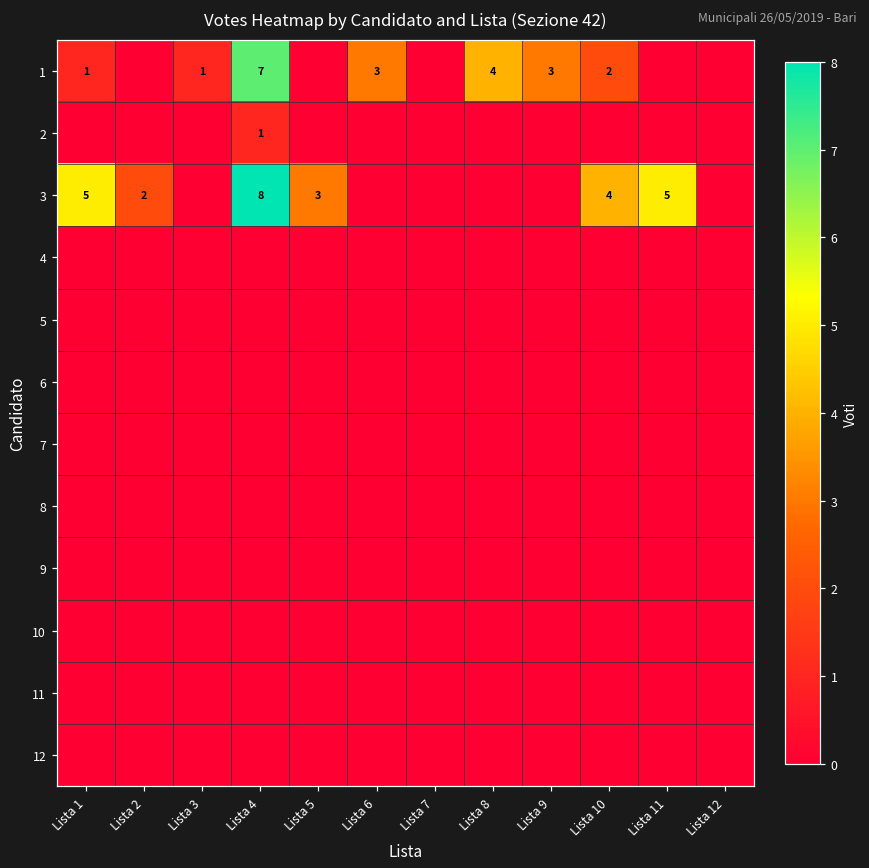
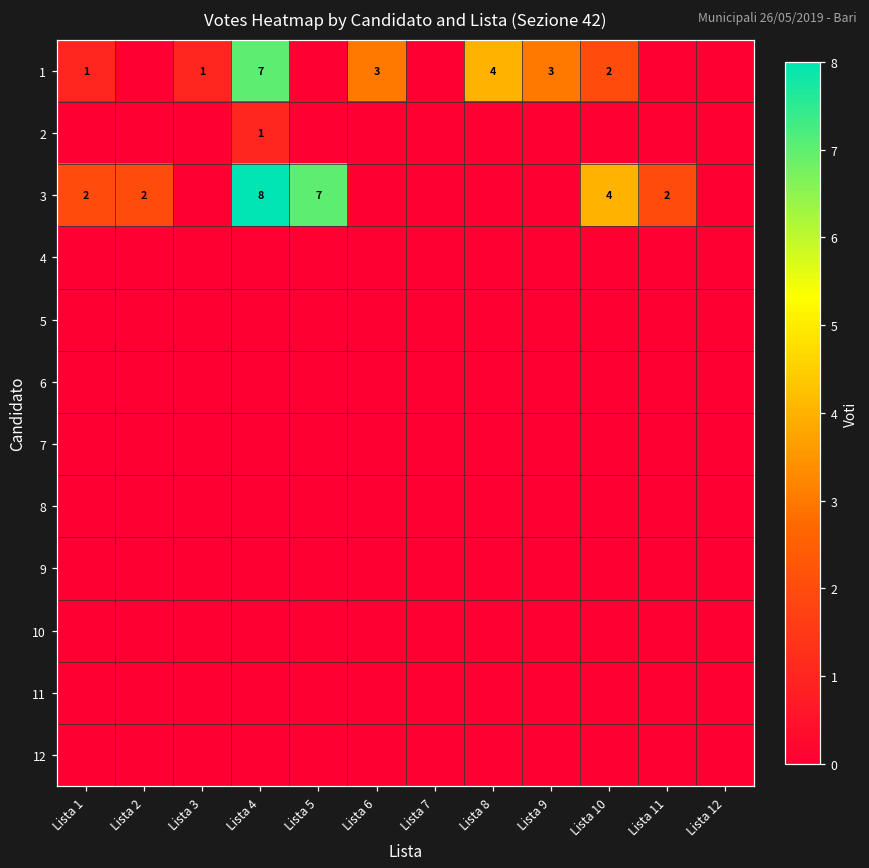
3, Lista 1: 5 -> 2
3, Lista 5: 3 -> 7
3, Lista 11: 5 -> 2
